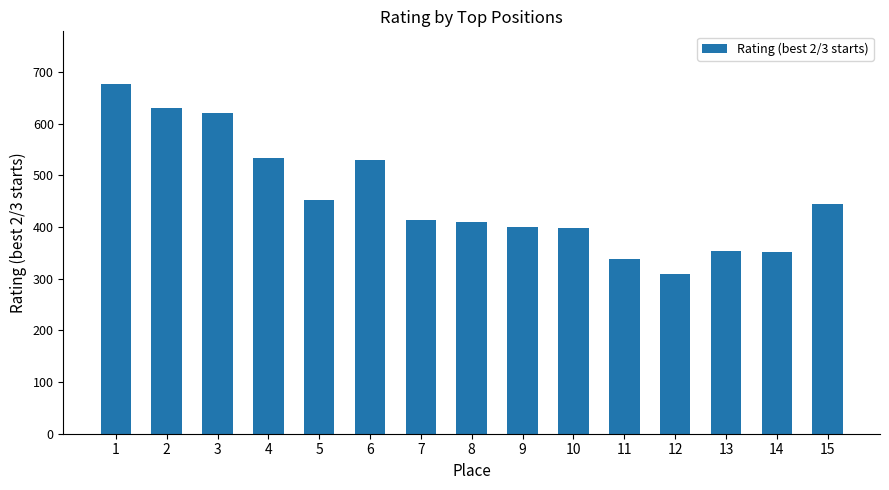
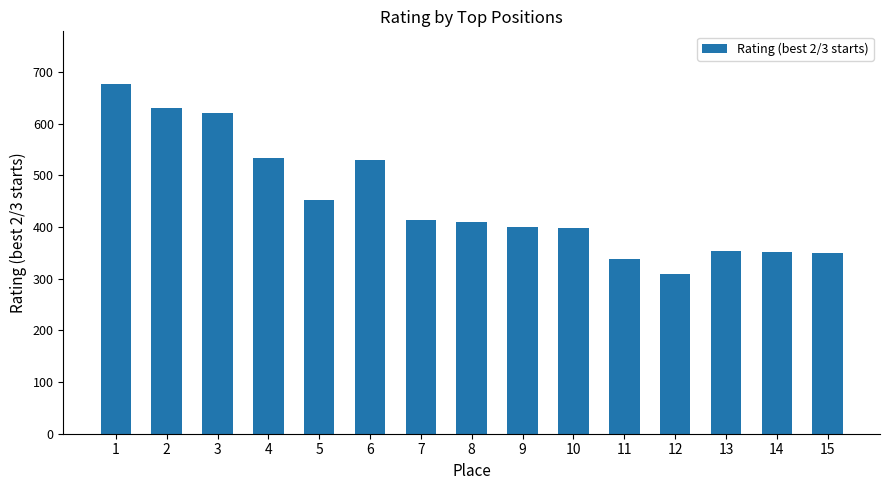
15: 450 -> 350
